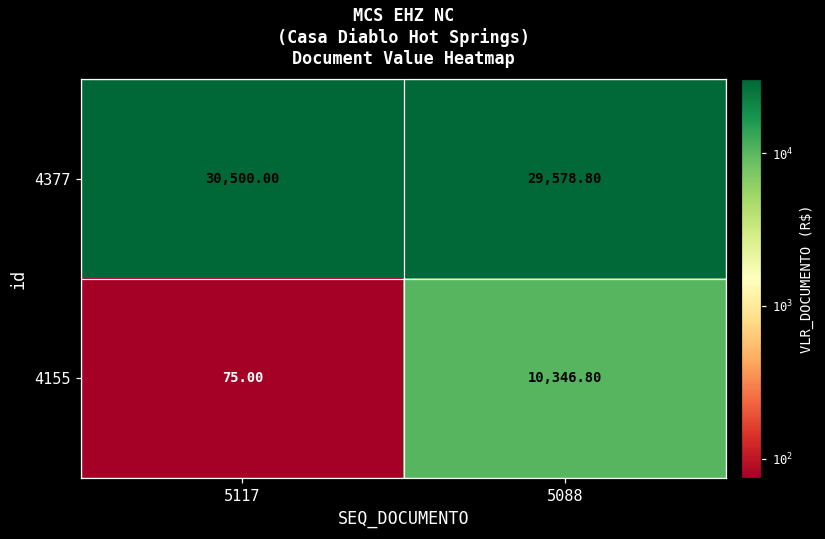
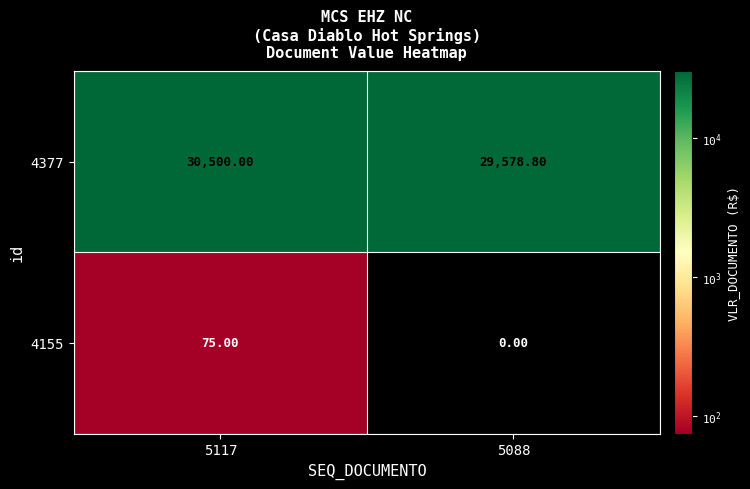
4155, 5088: 10,346.80 -> 0.00
